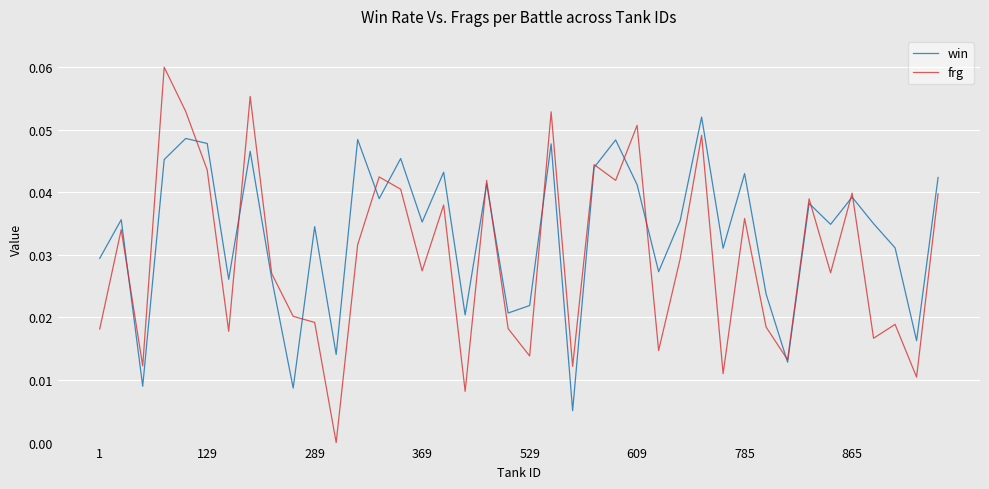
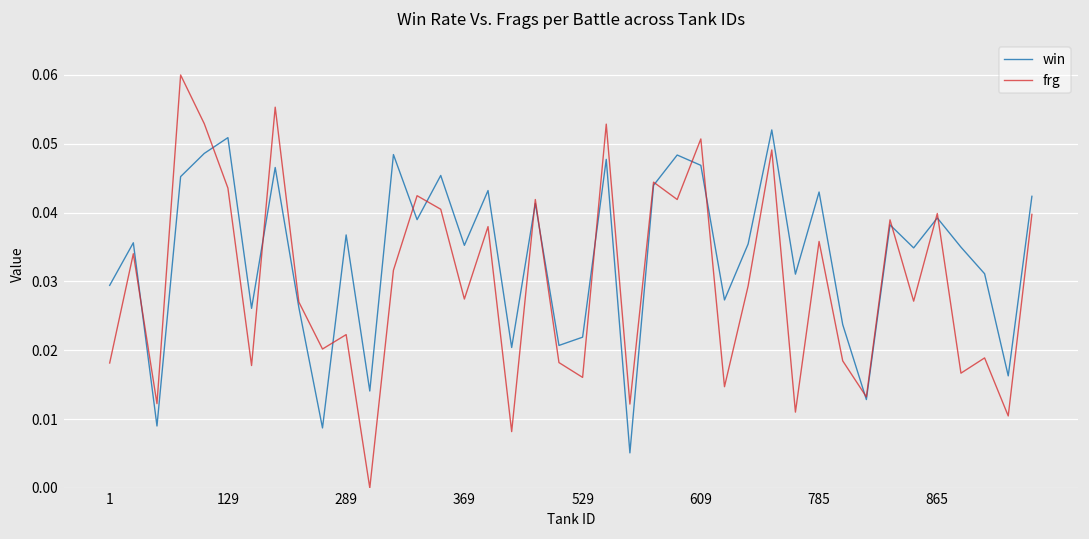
win, 129: 0.048 -> 0.051
win, 289: 0.035 -> 0.037
frg, 289: 0.019 -> 0.022
frg, 529: 0.014 -> 0.016
win, 609: 0.041 -> 0.047
